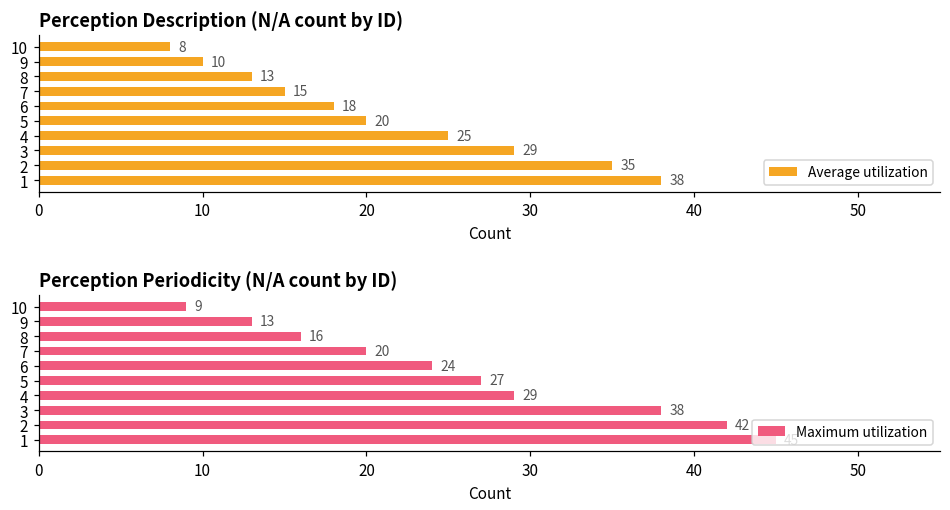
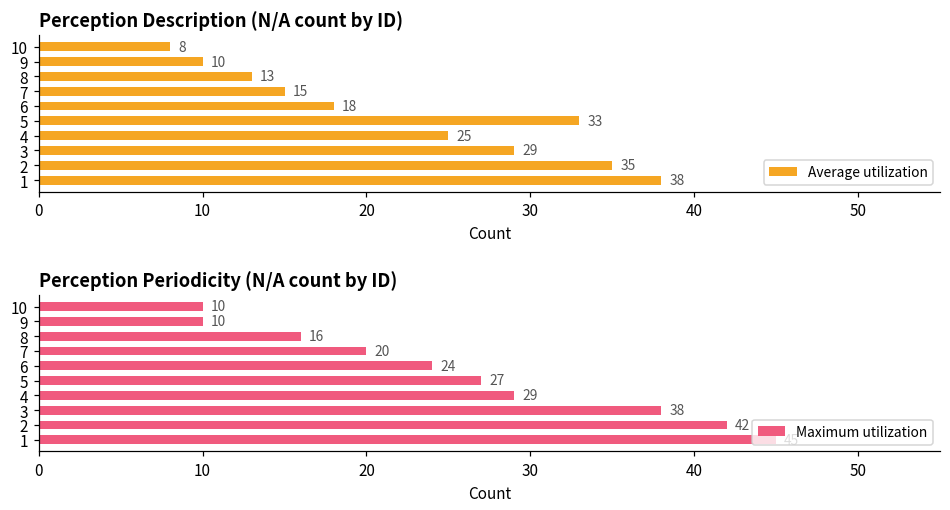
Perception Description (N/A count by ID), 5: 20 -> 33
Perception Periodicity (N/A count by ID), 10: 9 -> 10
Perception Periodicity (N/A count by ID), 9: 13 -> 10
